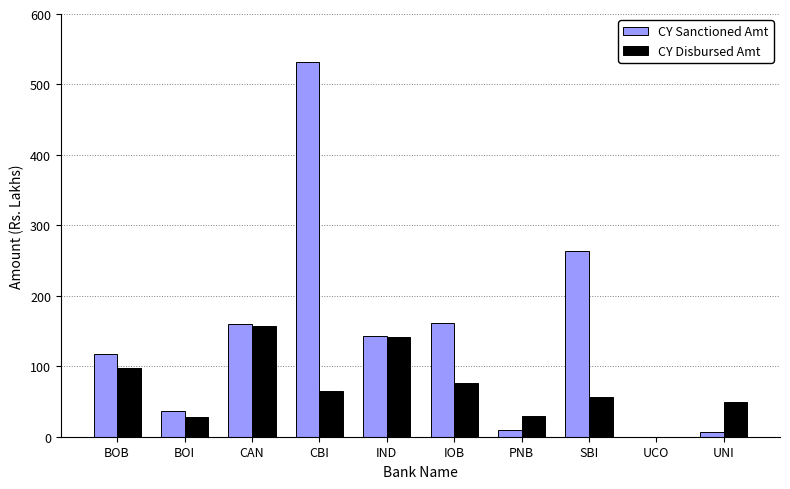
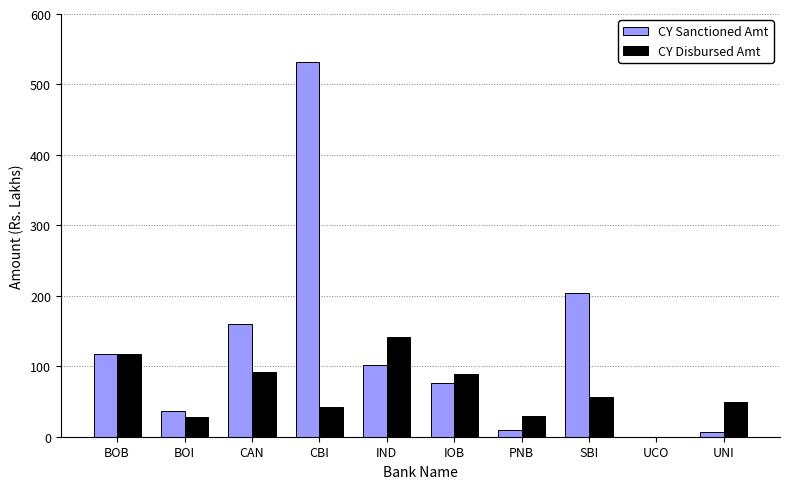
CY Disbursed Amt, BOB: 100 -> 120
CY Disbursed Amt, CAN: 160 -> 90
CY Disbursed Amt, CBI: 60 -> 40
CY Sanctioned Amt, IND: 140 -> 100
CY Sanctioned Amt, IOB: 160 -> 80
CY Disbursed Amt, IOB: 80 -> 90
CY Sanctioned Amt, SBI: 260 -> 200
